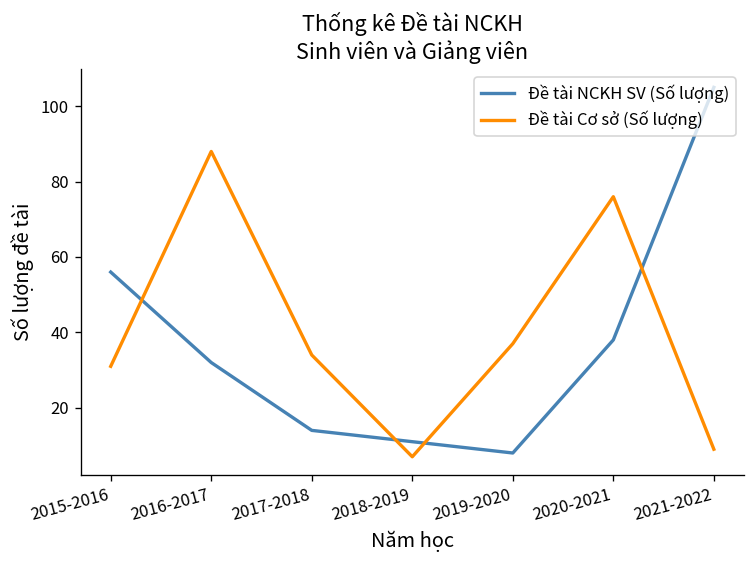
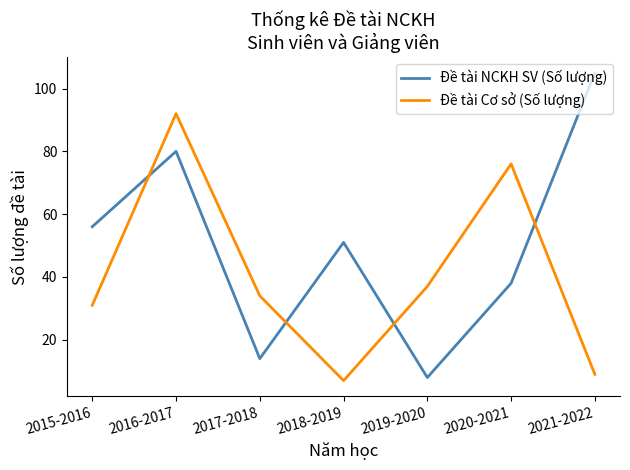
Đề tài NCKH SV (Số lượng), 2016-2017: 32 -> 80
Đề tài Cơ sở (Số lượng), 2016-2017: 88 -> 92
Đề tài NCKH SV (Số lượng), 2018-2019: 11 -> 51
